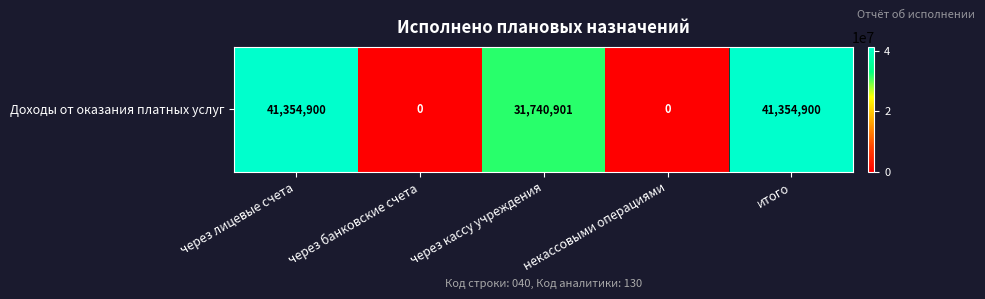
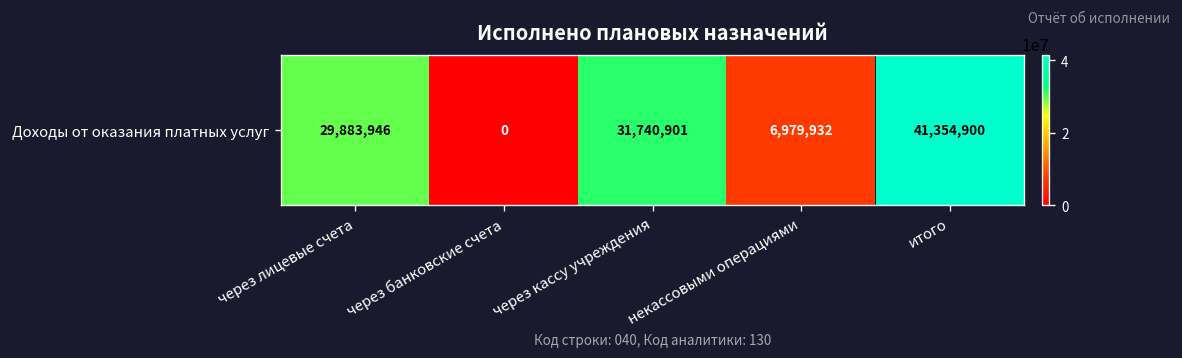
Доходы от оказания платных услуг, через лицевые счета: 41,354,900 -> 29,883,946
Доходы от оказания платных услуг, некассовыми операциями: 0 -> 6,979,932
